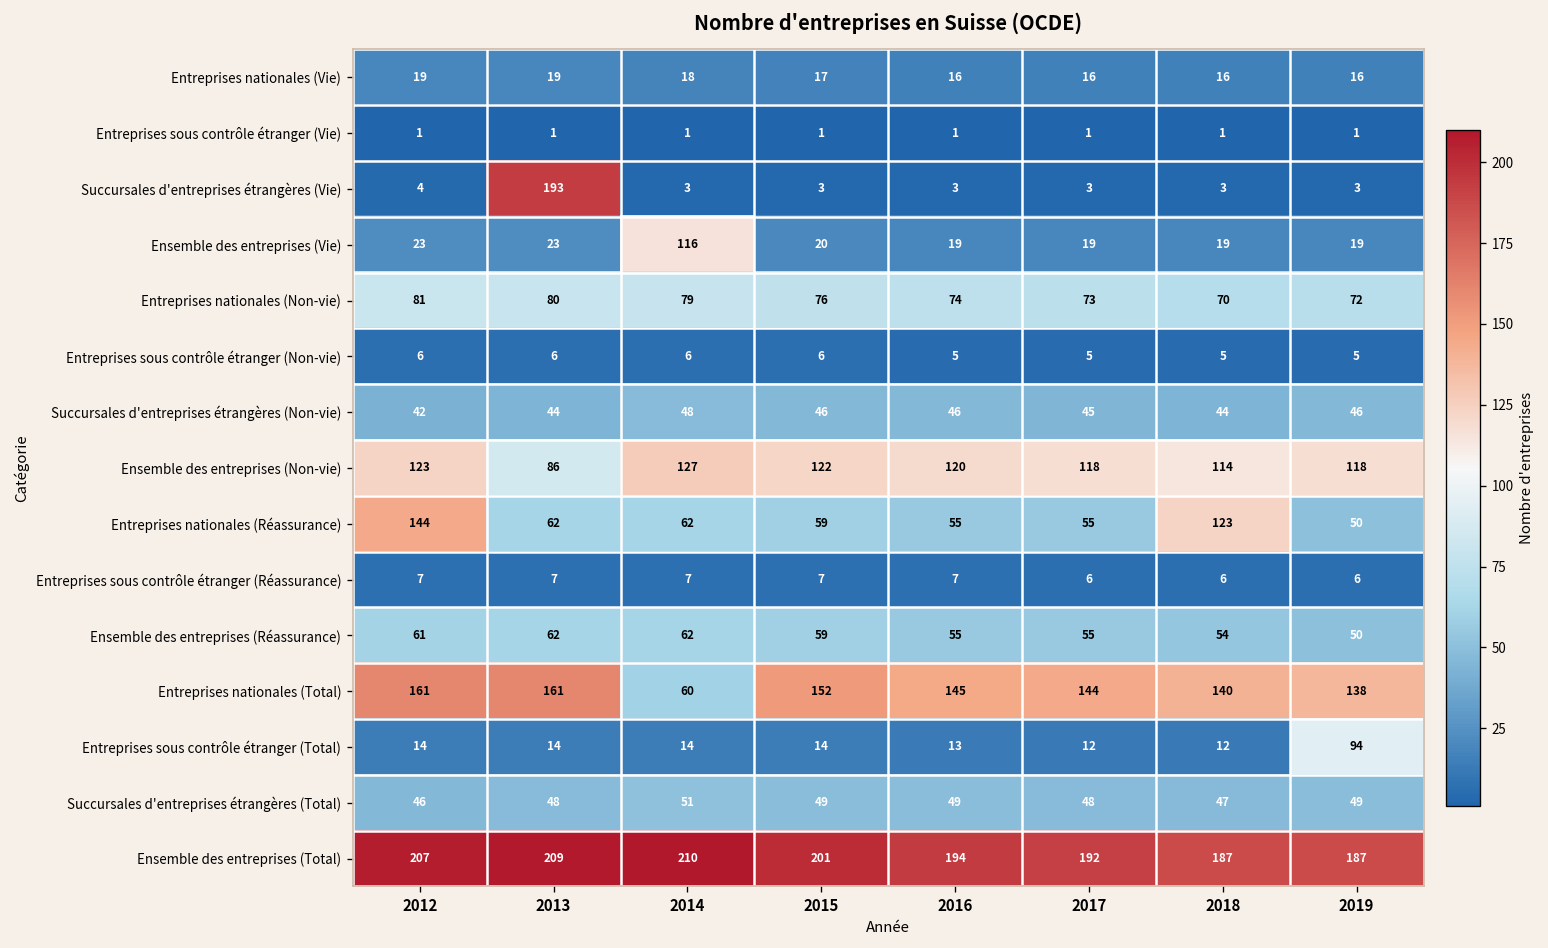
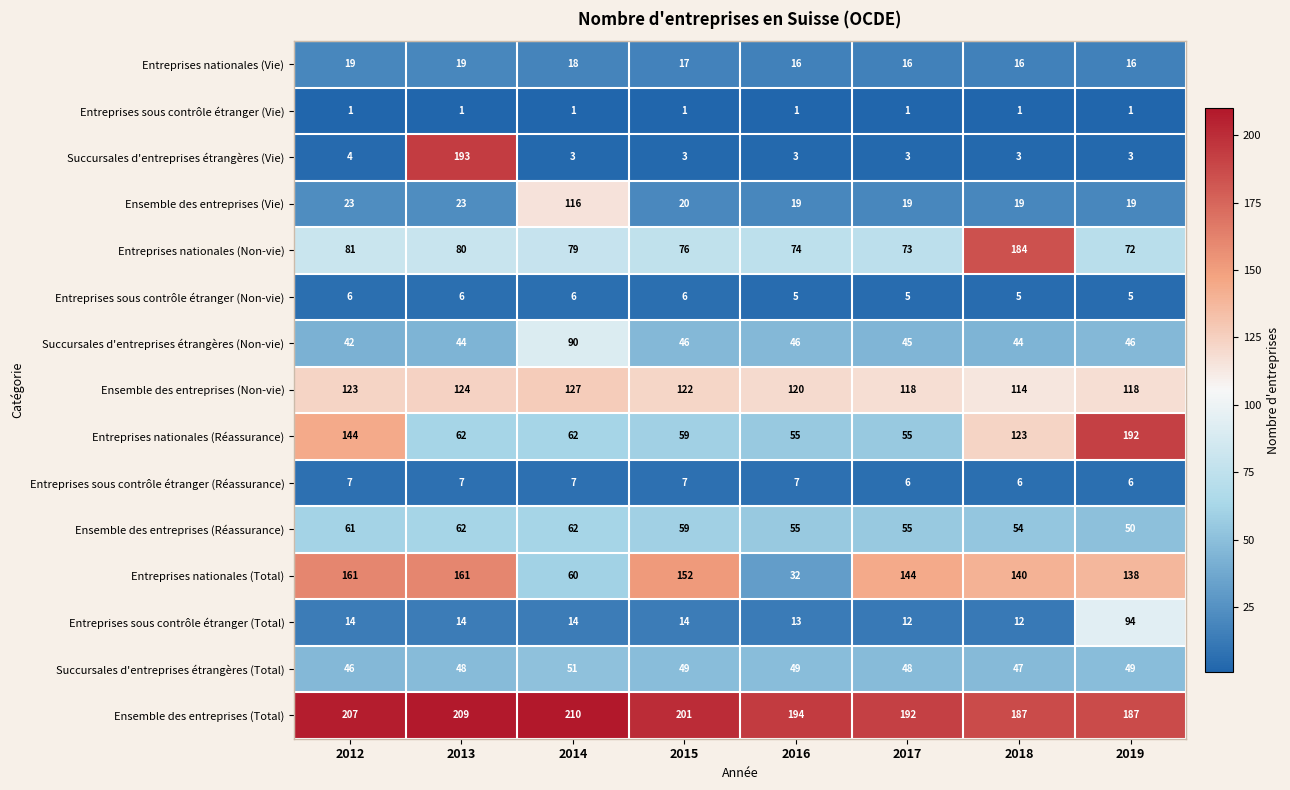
Entreprises nationales (Non-vie), 2018: 70 -> 184
Succursales d'entreprises étrangères (Non-vie), 2014: 48 -> 90
Ensemble des entreprises (Non-vie), 2013: 86 -> 124
Entreprises nationales (Réassurance), 2019: 50 -> 192
Entreprises nationales (Total), 2016: 145 -> 32
